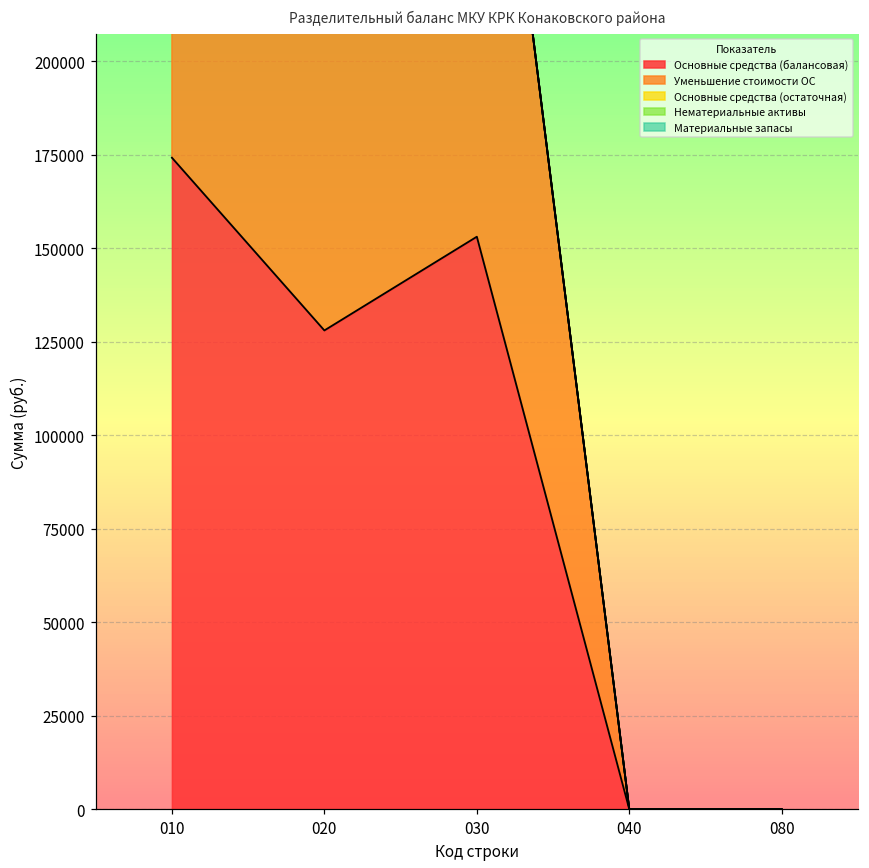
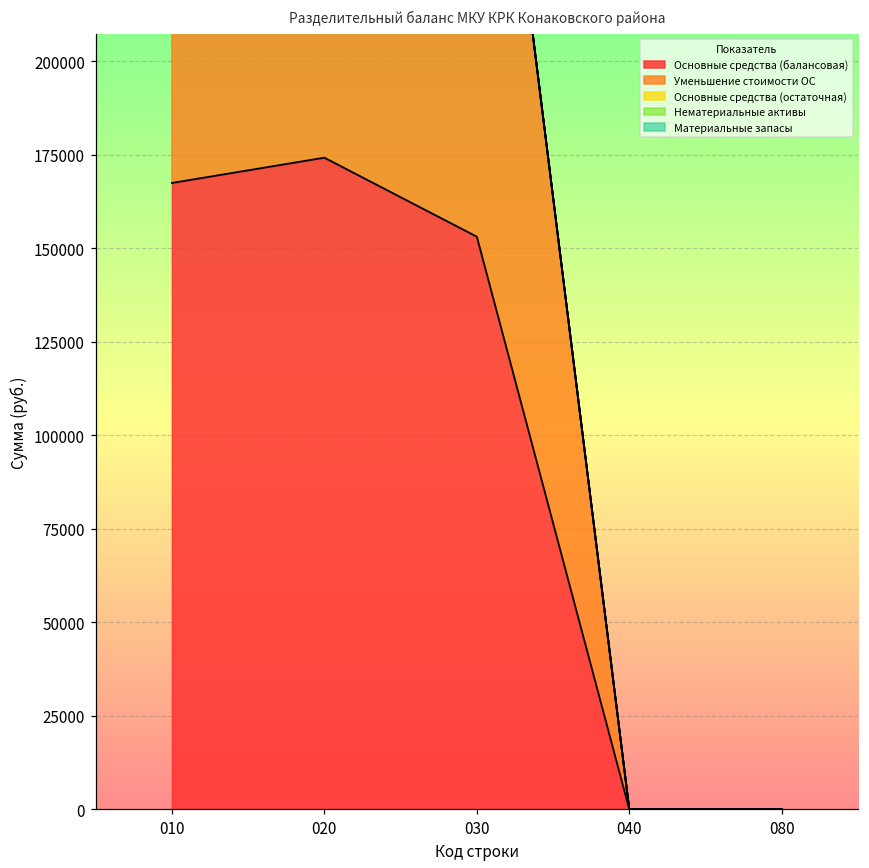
Основные средства (балансовая), 010: 174000 -> 167000
Основные средства (балансовая), 020: 128000 -> 174000
